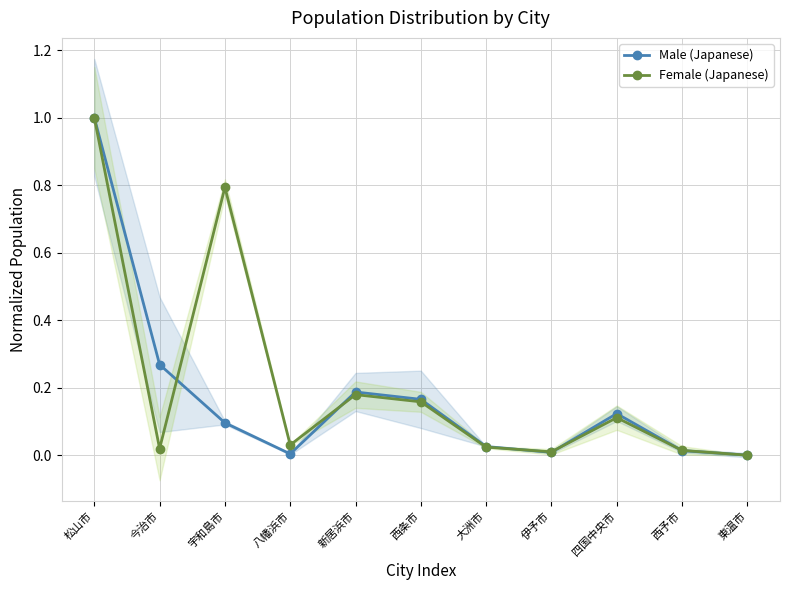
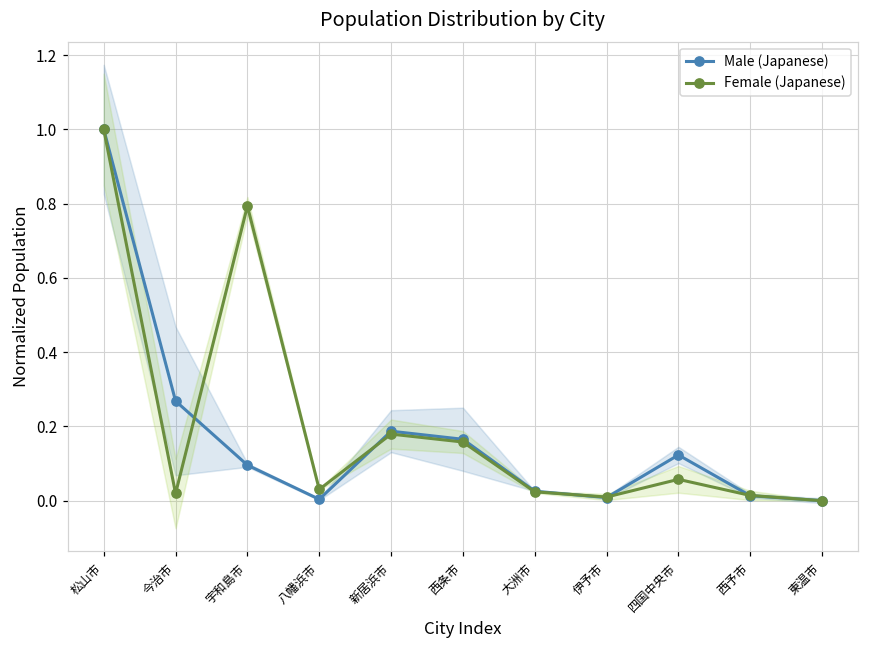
Female (Japanese), 四国中央市: 0.11 -> 0.06
